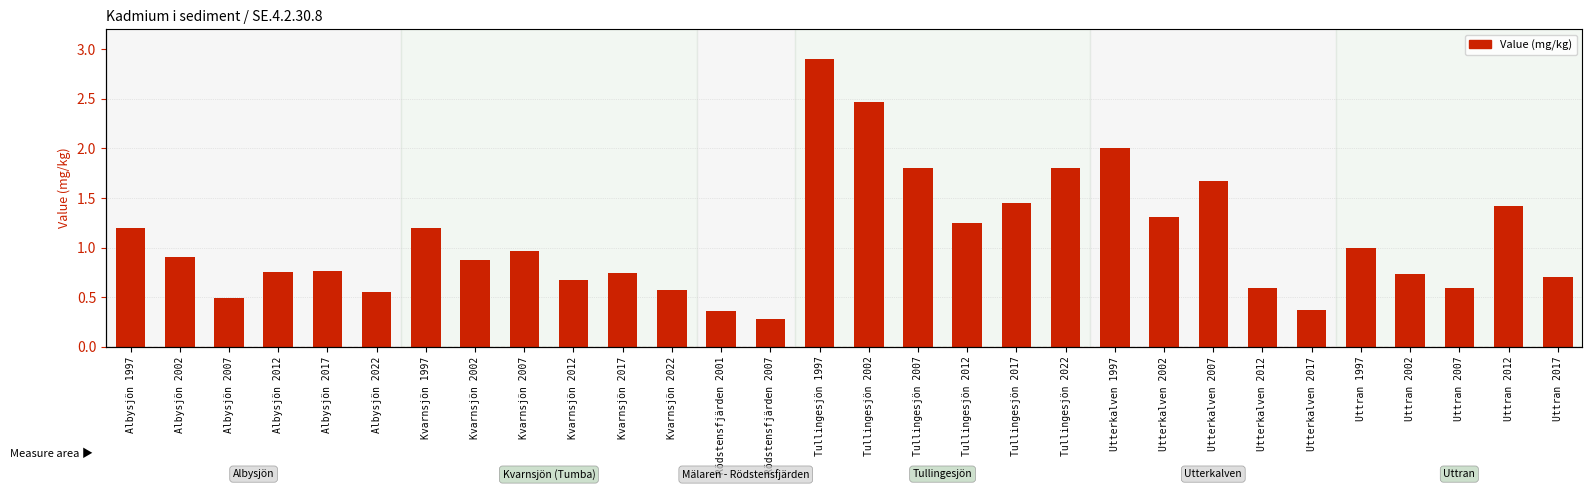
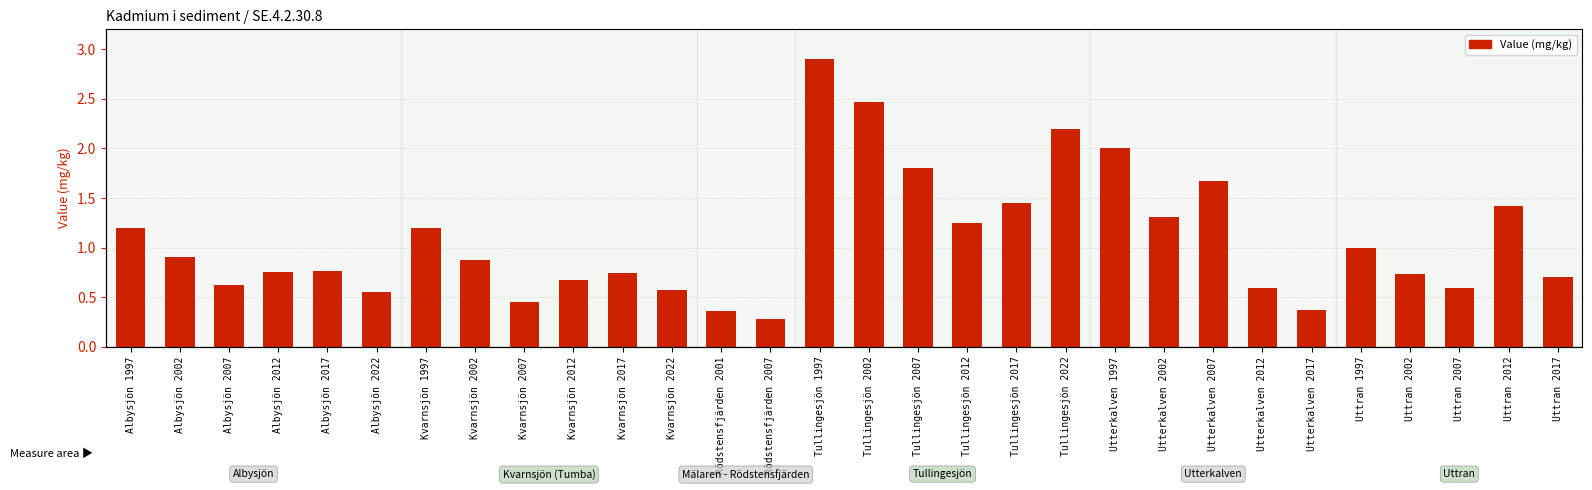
Albysjön 2007: 0.5 -> 0.6
Kvarnsjön 2007: 1.0 -> 0.5
Tullingesjön 2022: 1.8 -> 2.2
